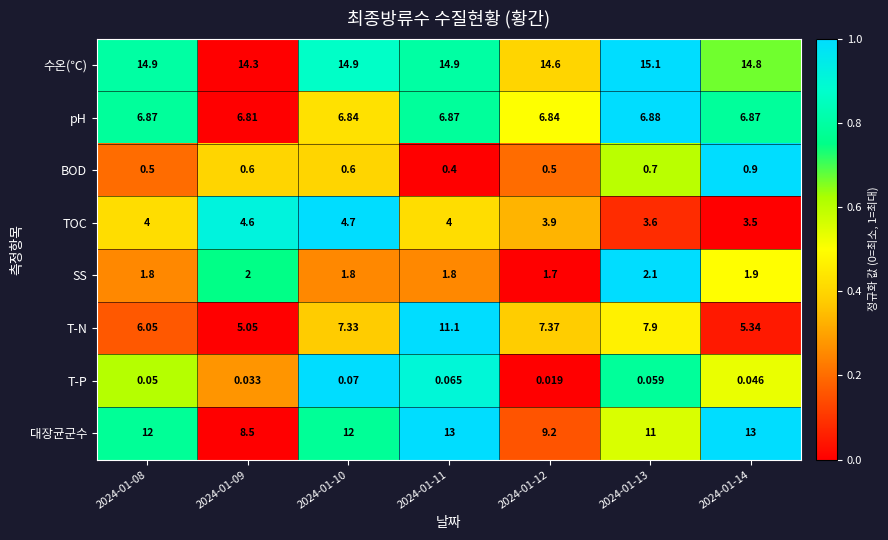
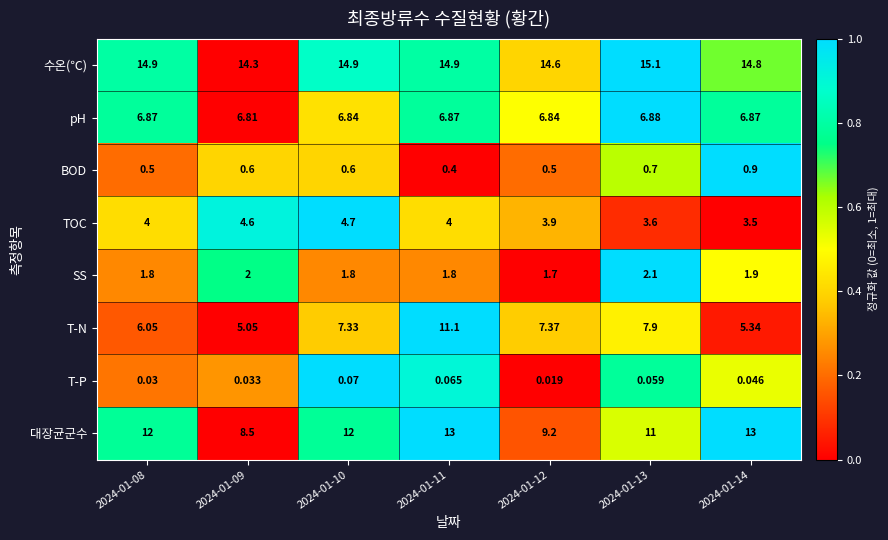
T-P, 2024-01-08: 0.05 -> 0.03
